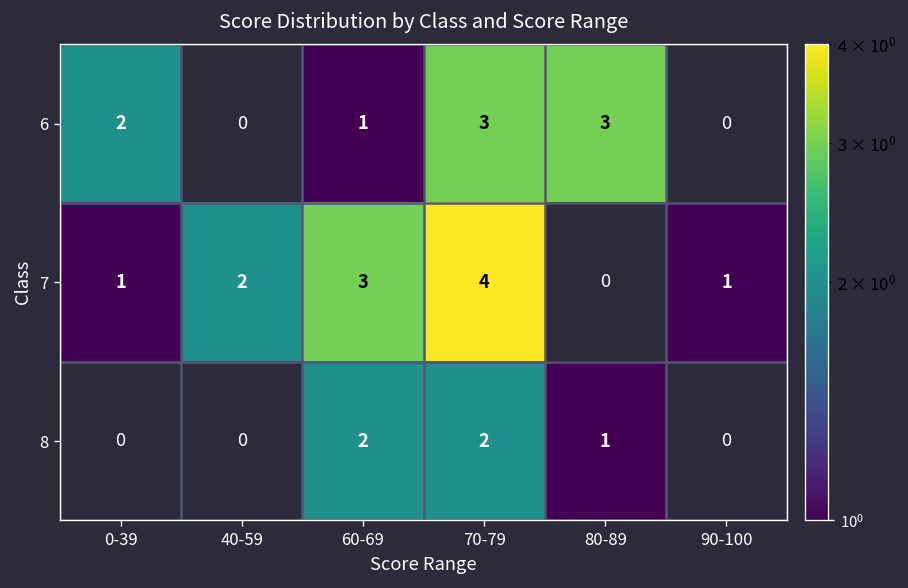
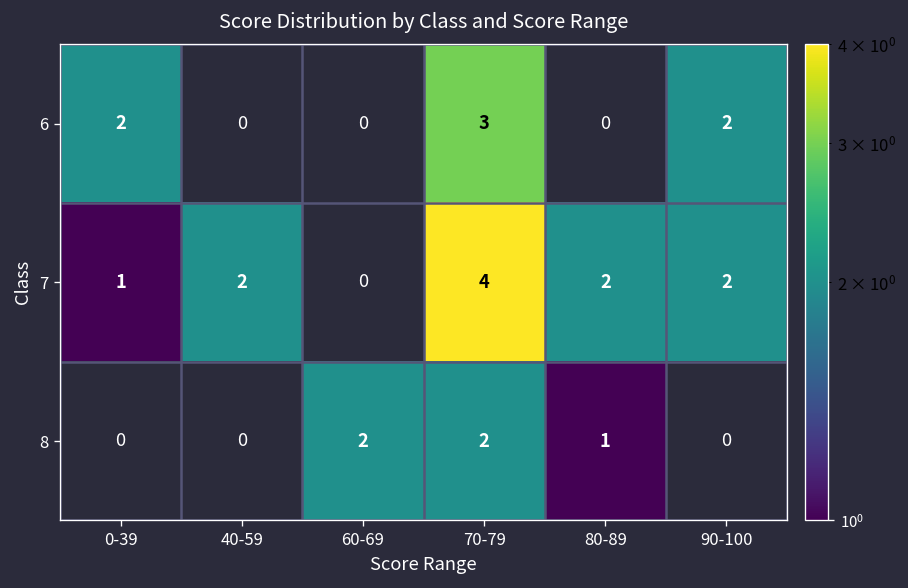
6, 60-69: 1 -> 0
6, 80-89: 3 -> 0
6, 90-100: 0 -> 2
7, 60-69: 3 -> 0
7, 80-89: 0 -> 2
7, 90-100: 1 -> 2
